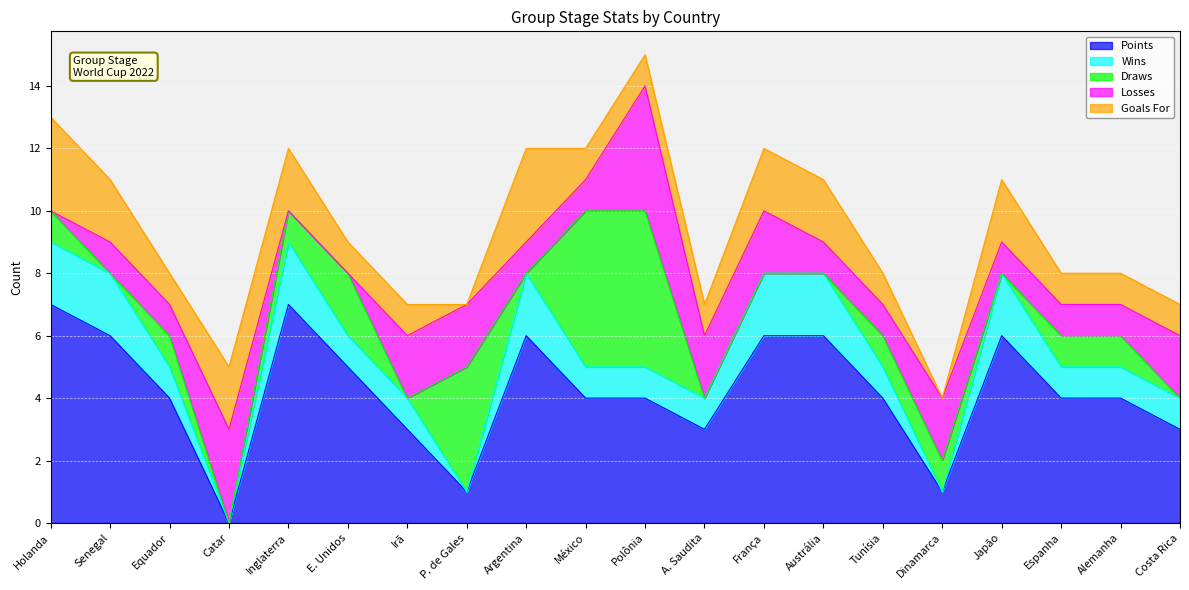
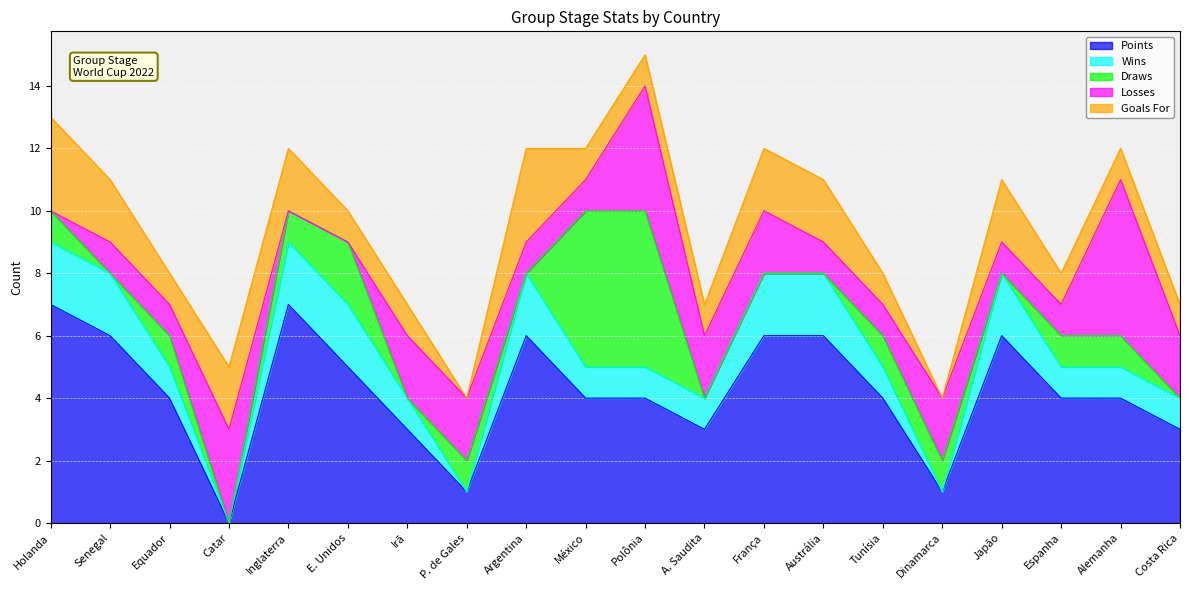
Wins, E. Unidos: 1 -> 2
Draws, P. de Gales: 4 -> 1
Losses, Alemanha: 1 -> 5
